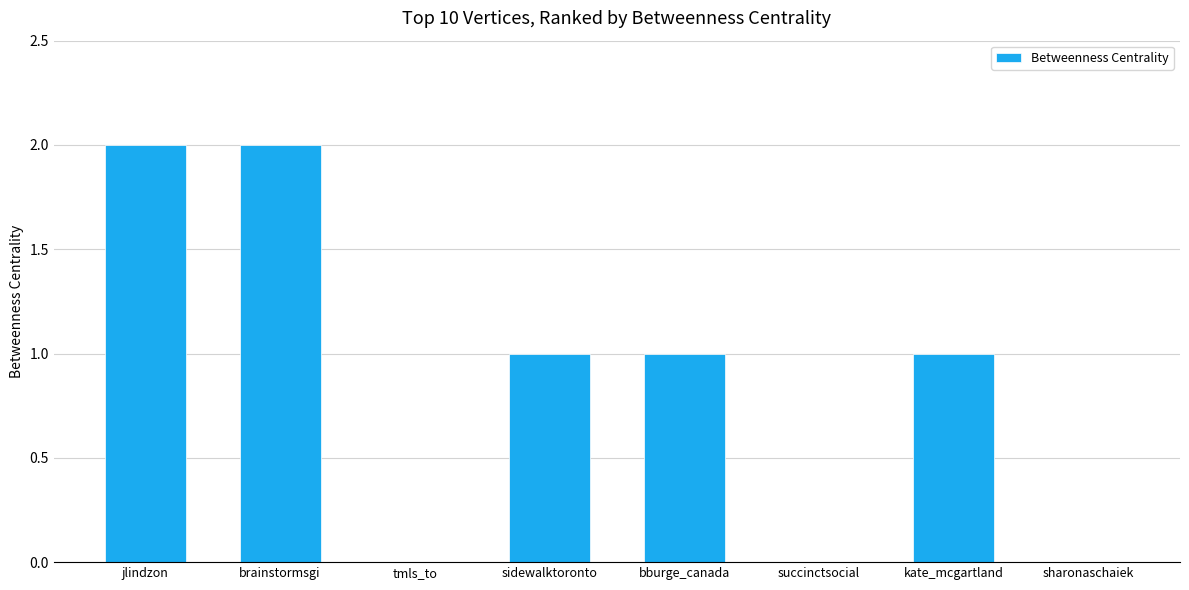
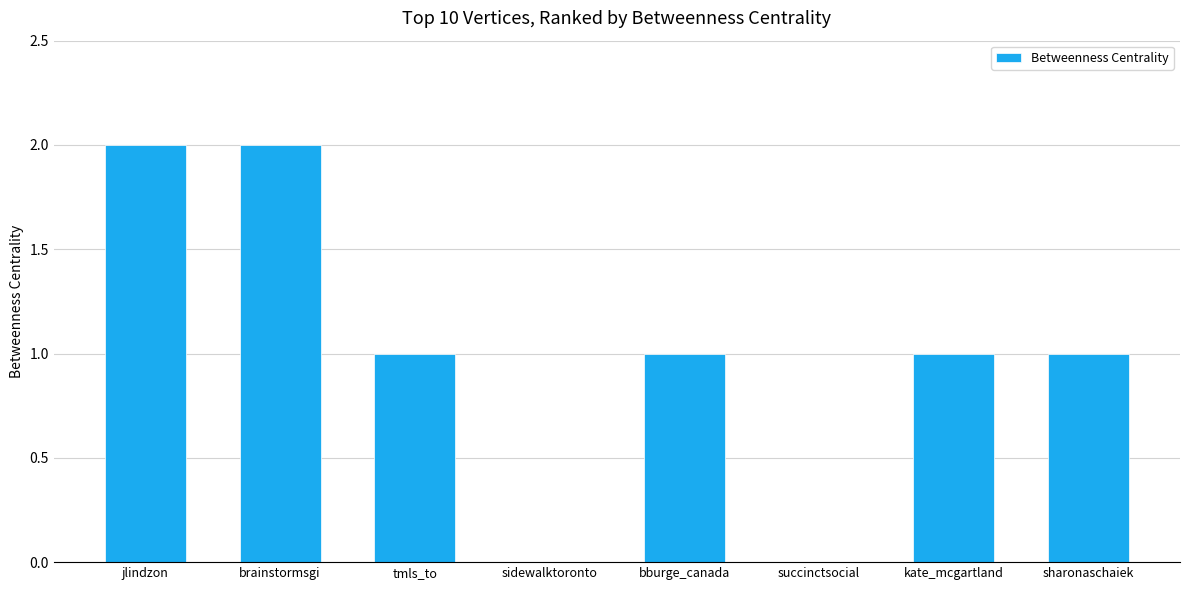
tmls_to: 0 -> 1
sidewalktoronto: 1 -> 0
sharonaschaiek: 0 -> 1
